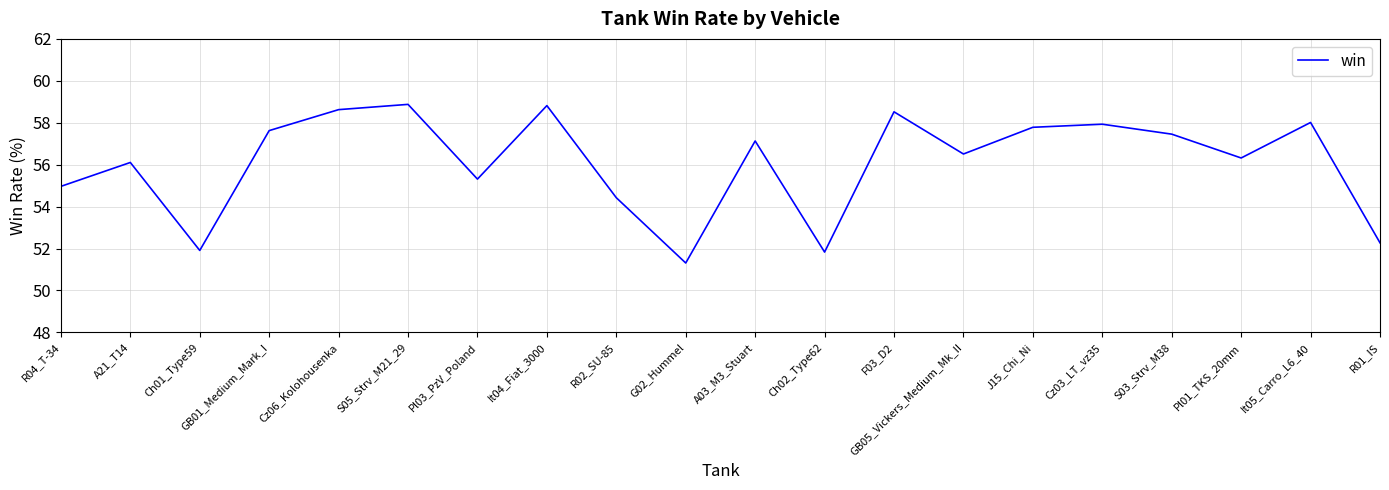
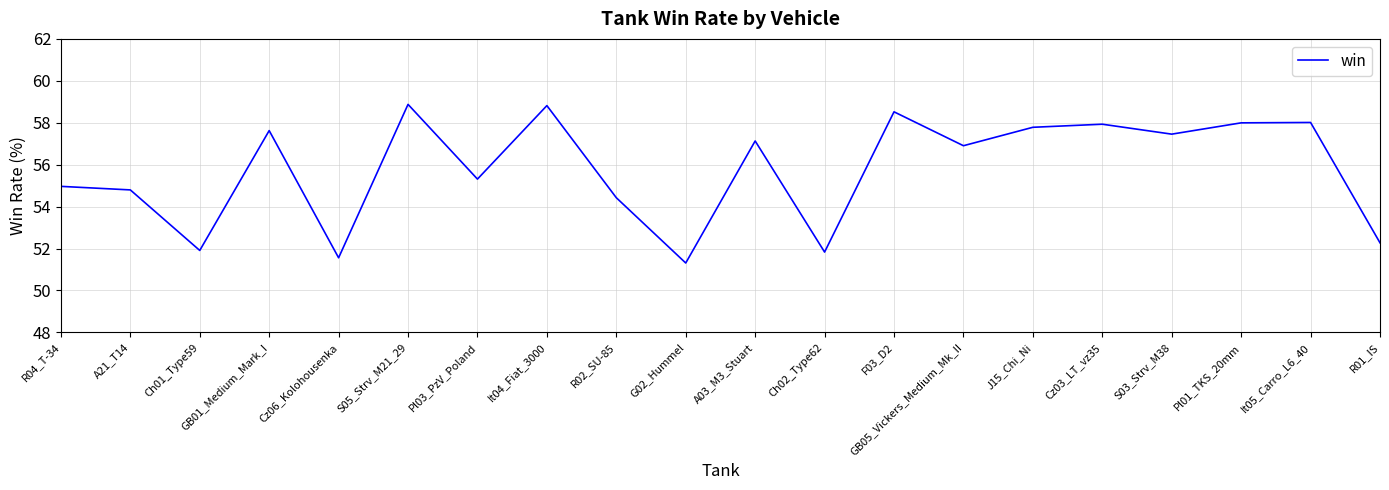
A21_T14: 56.1 -> 54.8
Cz06_Kolohousenka: 58.6 -> 51.6
GB05_Vickers_Medium_Mk_II: 56.5 -> 56.9
Pl01_TKS_20mm: 56.3 -> 58.0
